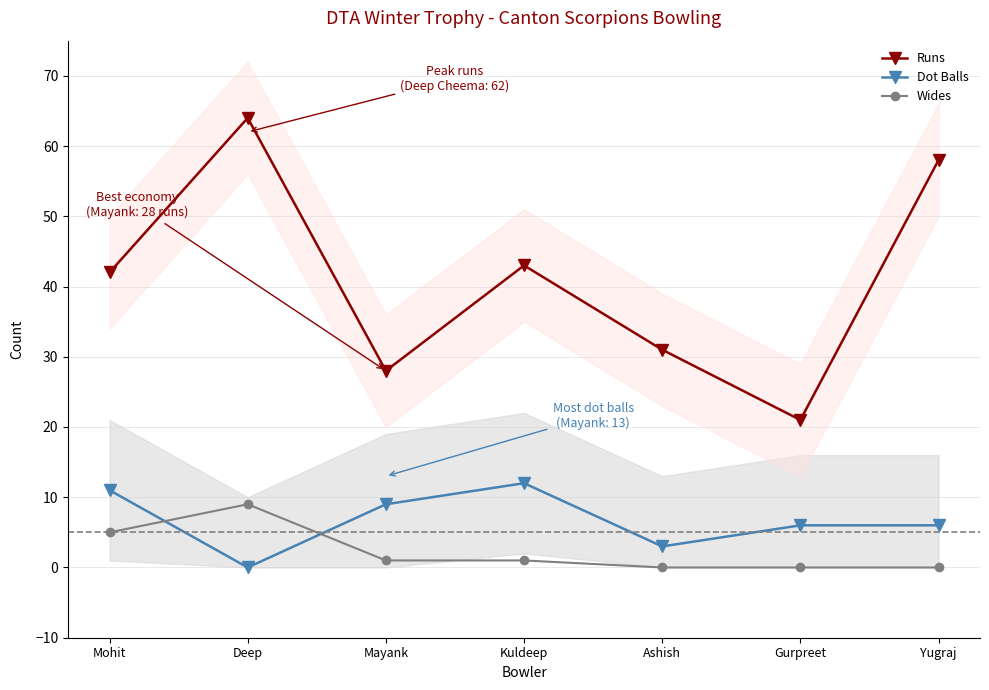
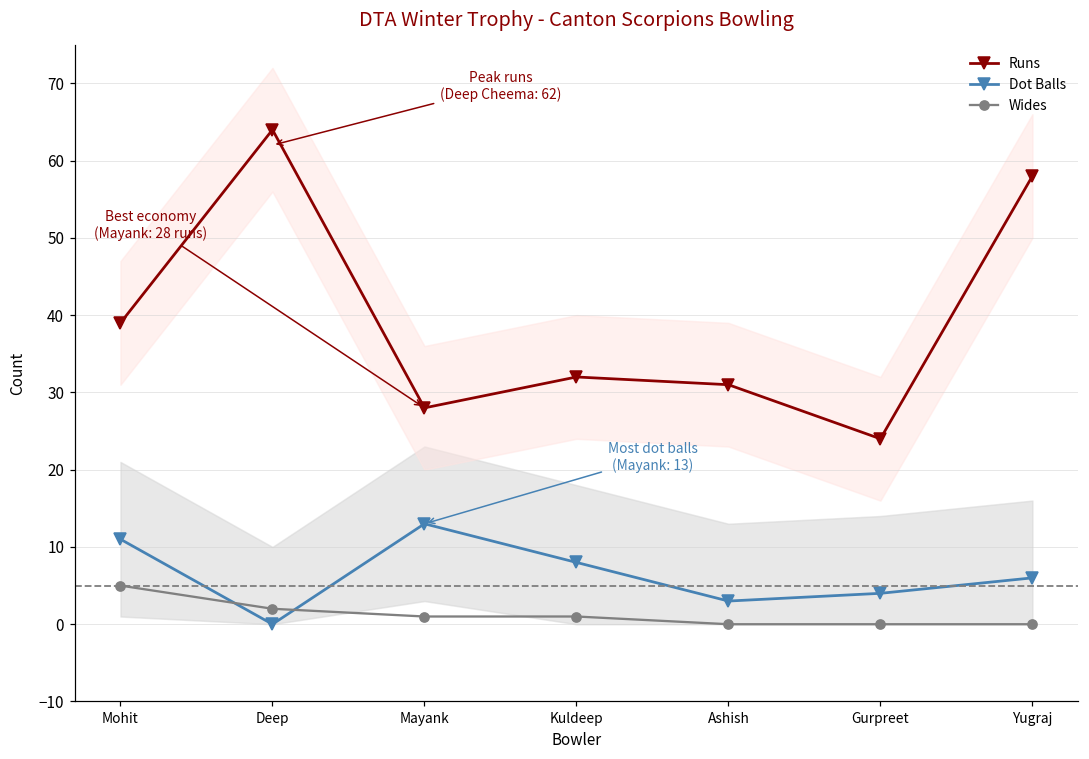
Runs, Mohit: 42 -> 39
Wides, Deep: 9 -> 2
Dot Balls, Mayank: 9 -> 13
Runs, Kuldeep: 43 -> 32
Dot Balls, Kuldeep: 12 -> 8
Runs, Gurpreet: 21 -> 24
Dot Balls, Gurpreet: 6 -> 4
